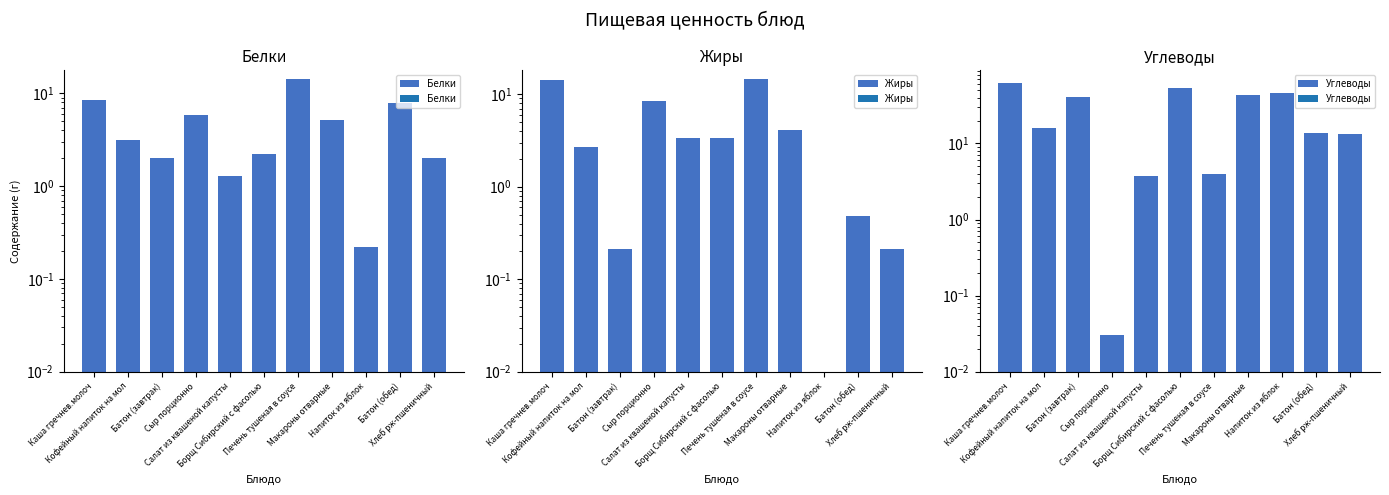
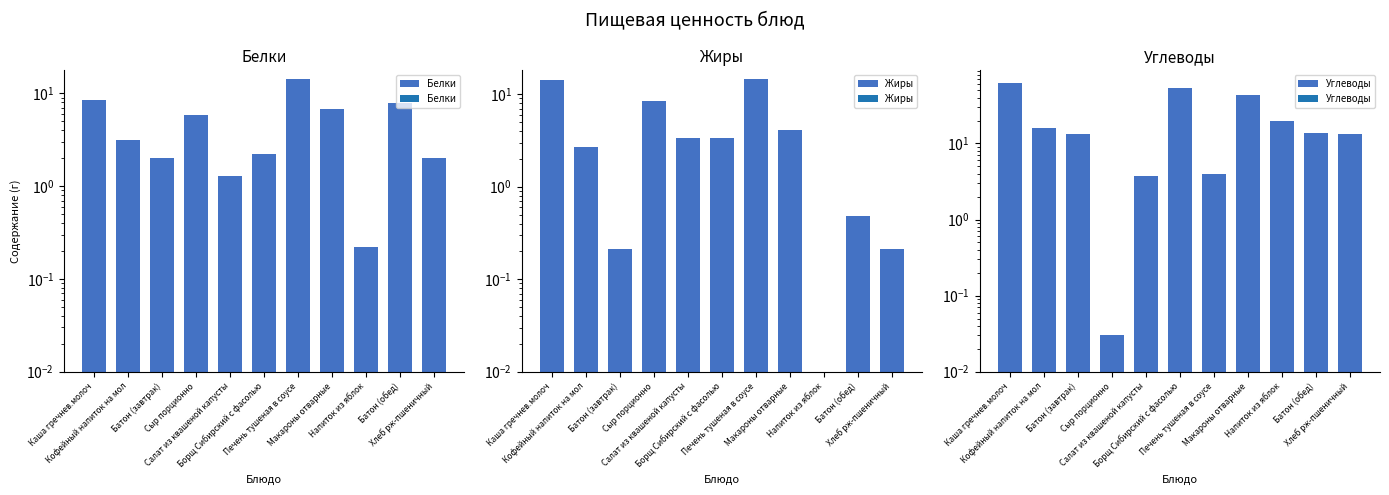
Белки, Макароны отварные: 5 -> 7
Углеводы, Батон (завтрак): 40 -> 13
Углеводы, Напиток из яблок: 50 -> 19
